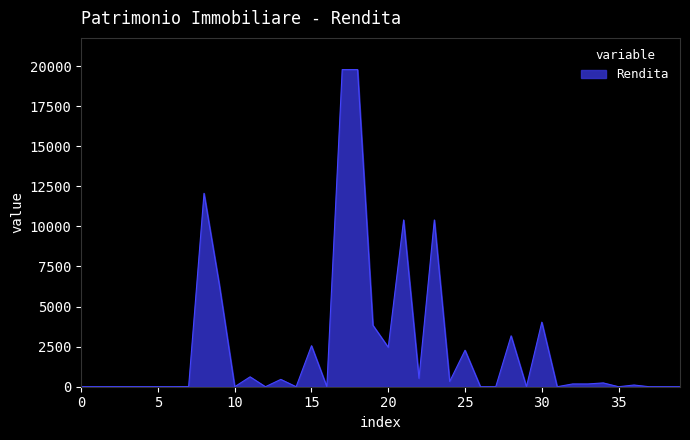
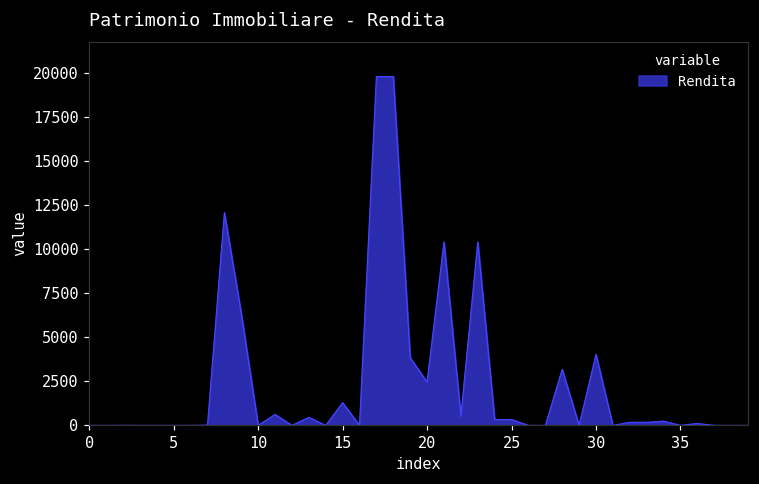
15: 2600 -> 1300
25: 2300 -> 300
